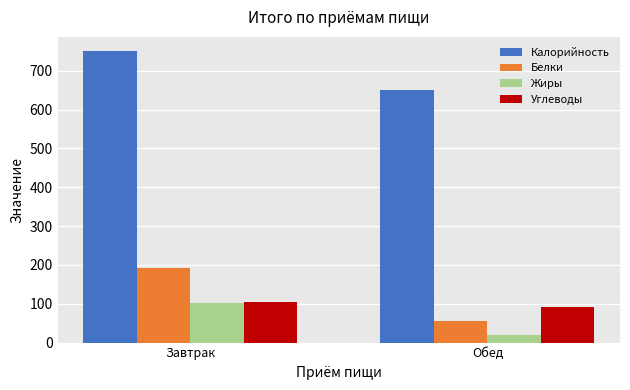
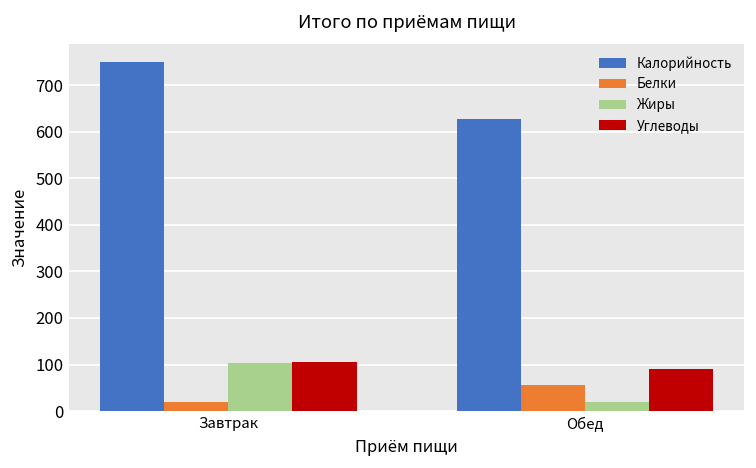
Белки, Завтрак: 190 -> 20
Калорийность, Обед: 650 -> 630
